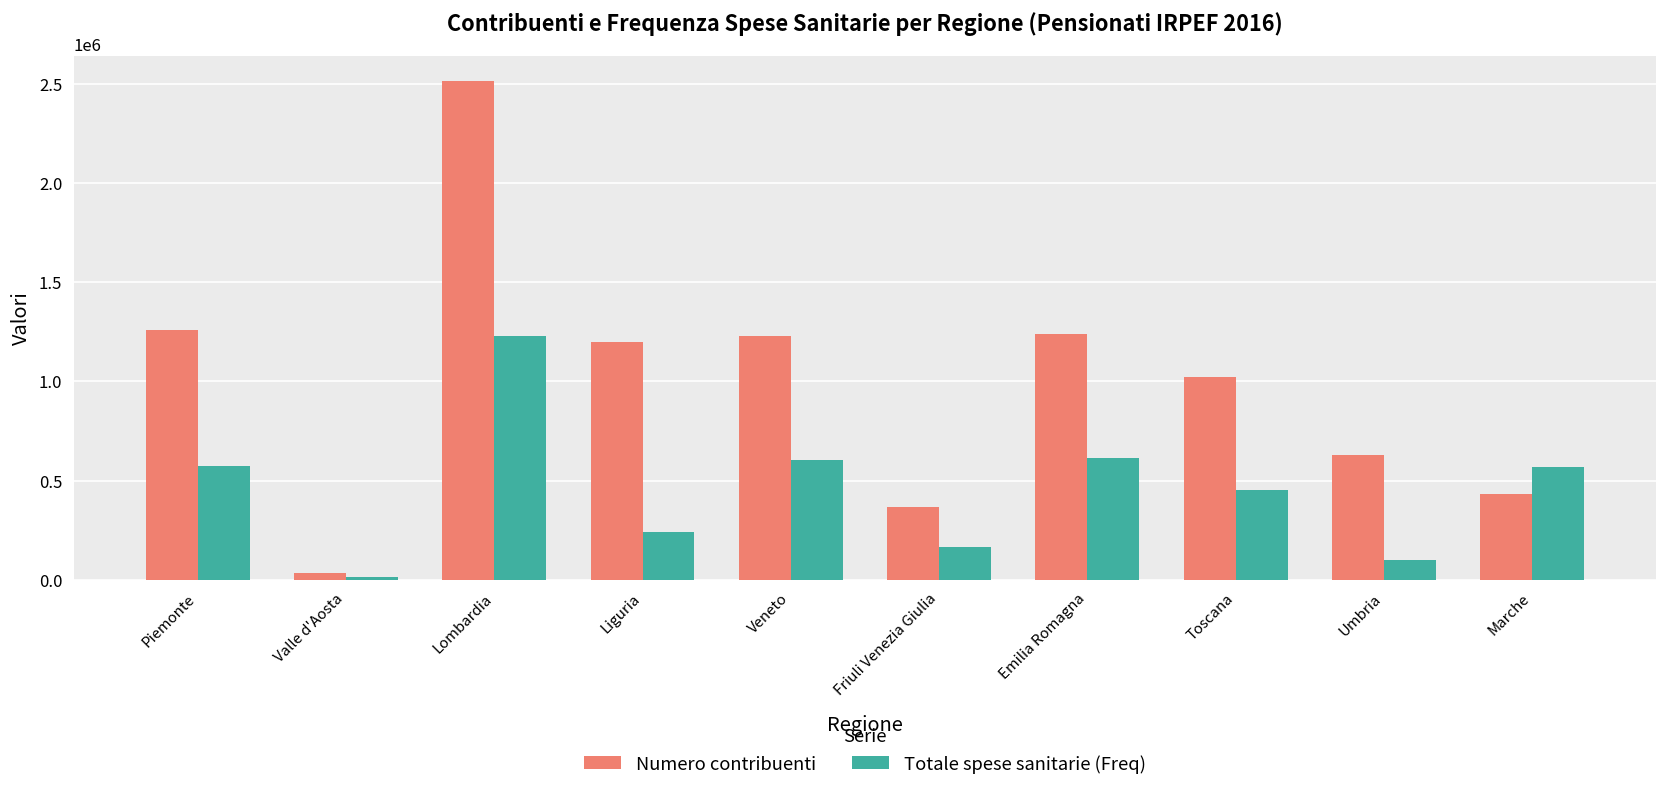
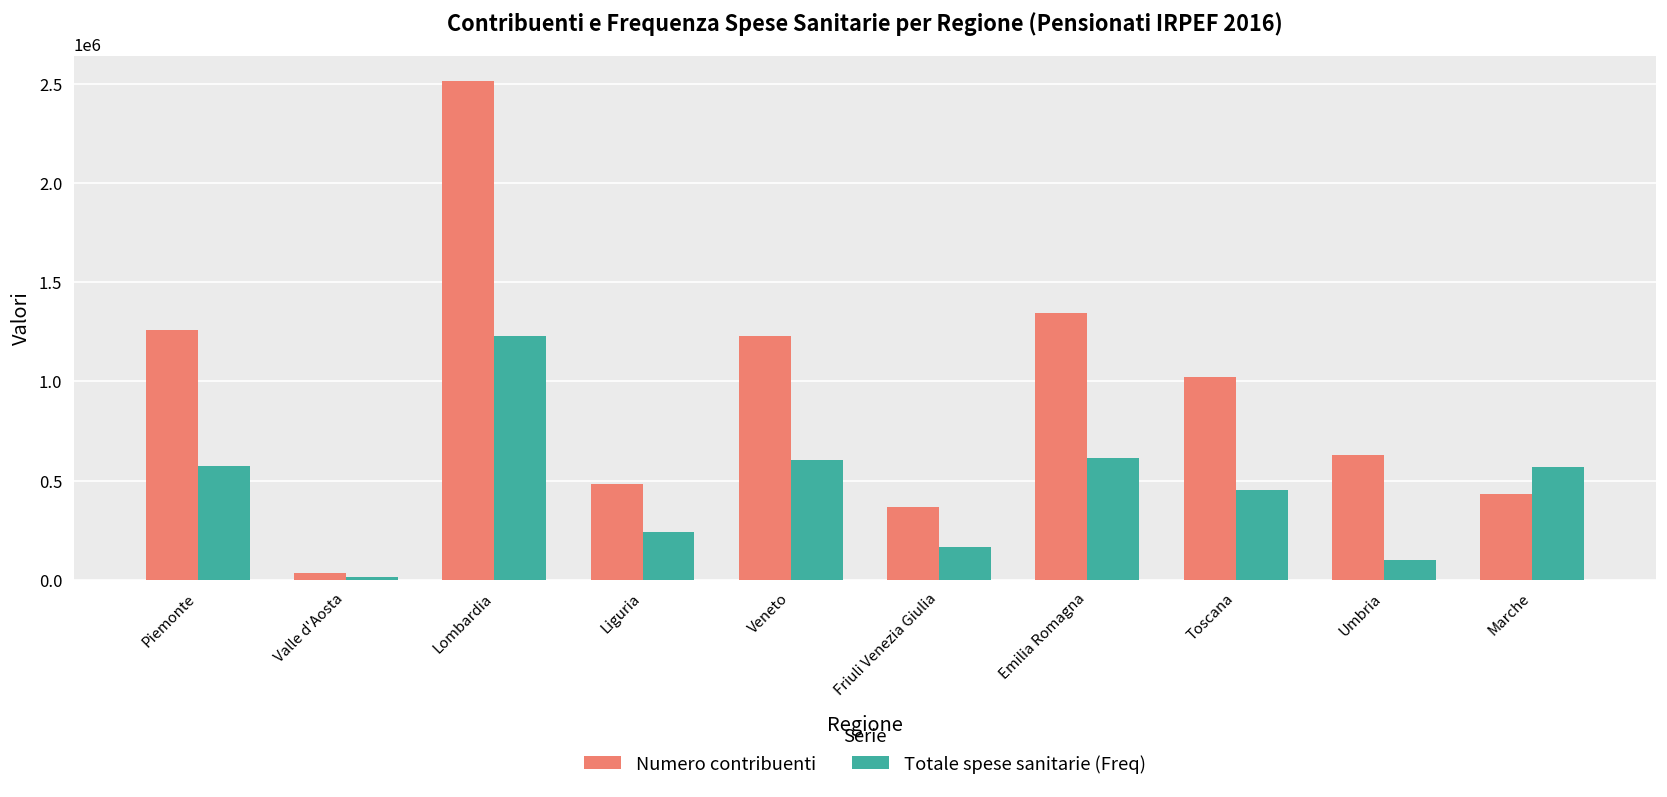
Numero contribuenti, Liguria: 1200000 -> 480000
Numero contribuenti, Emilia Romagna: 1240000 -> 1340000
